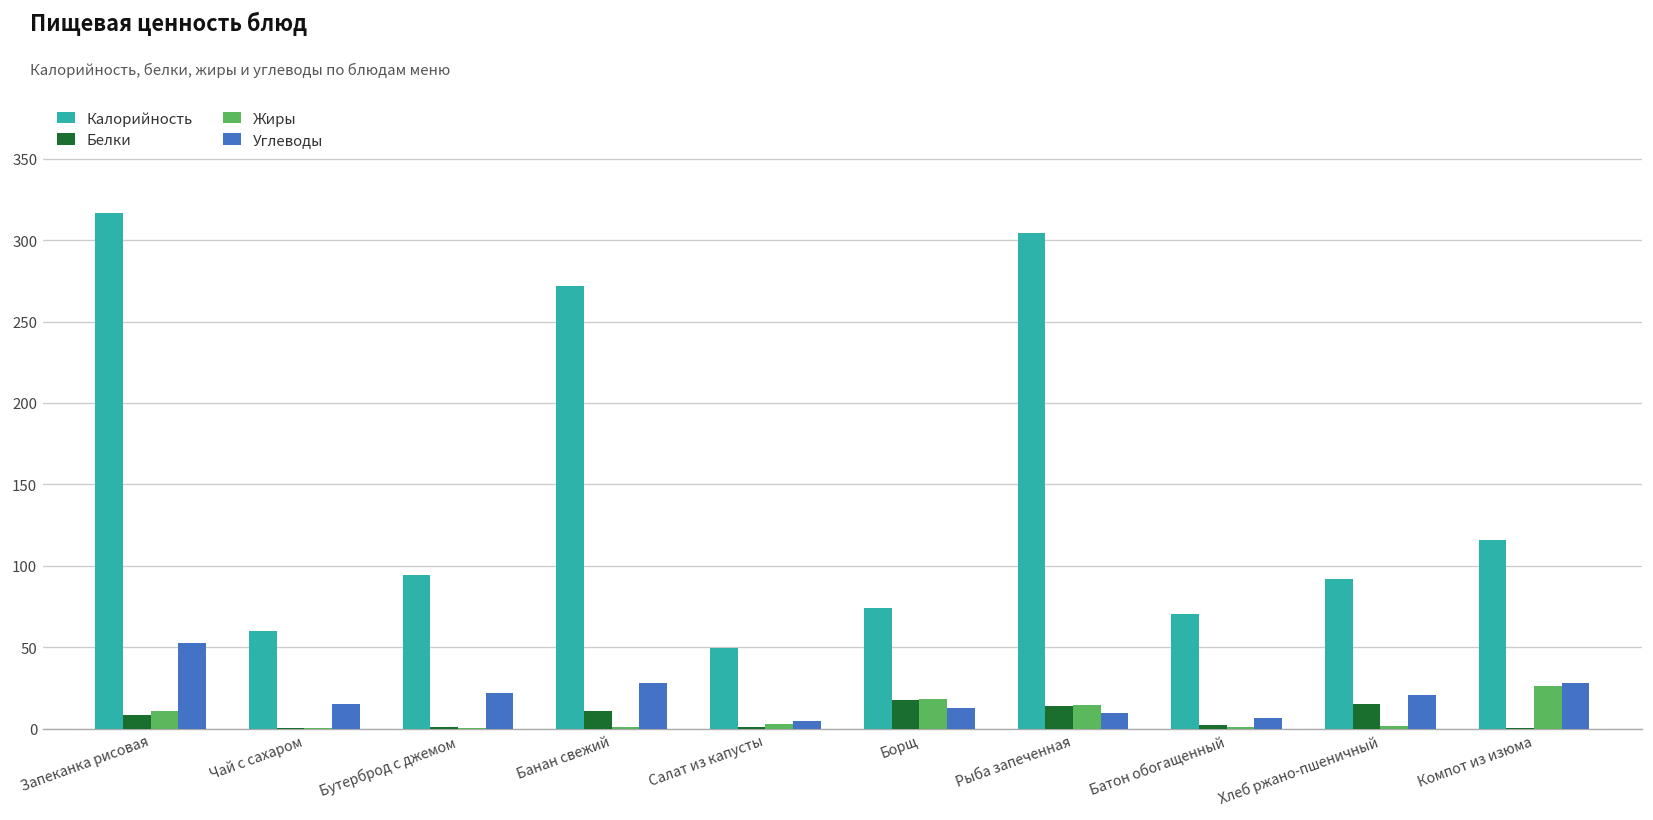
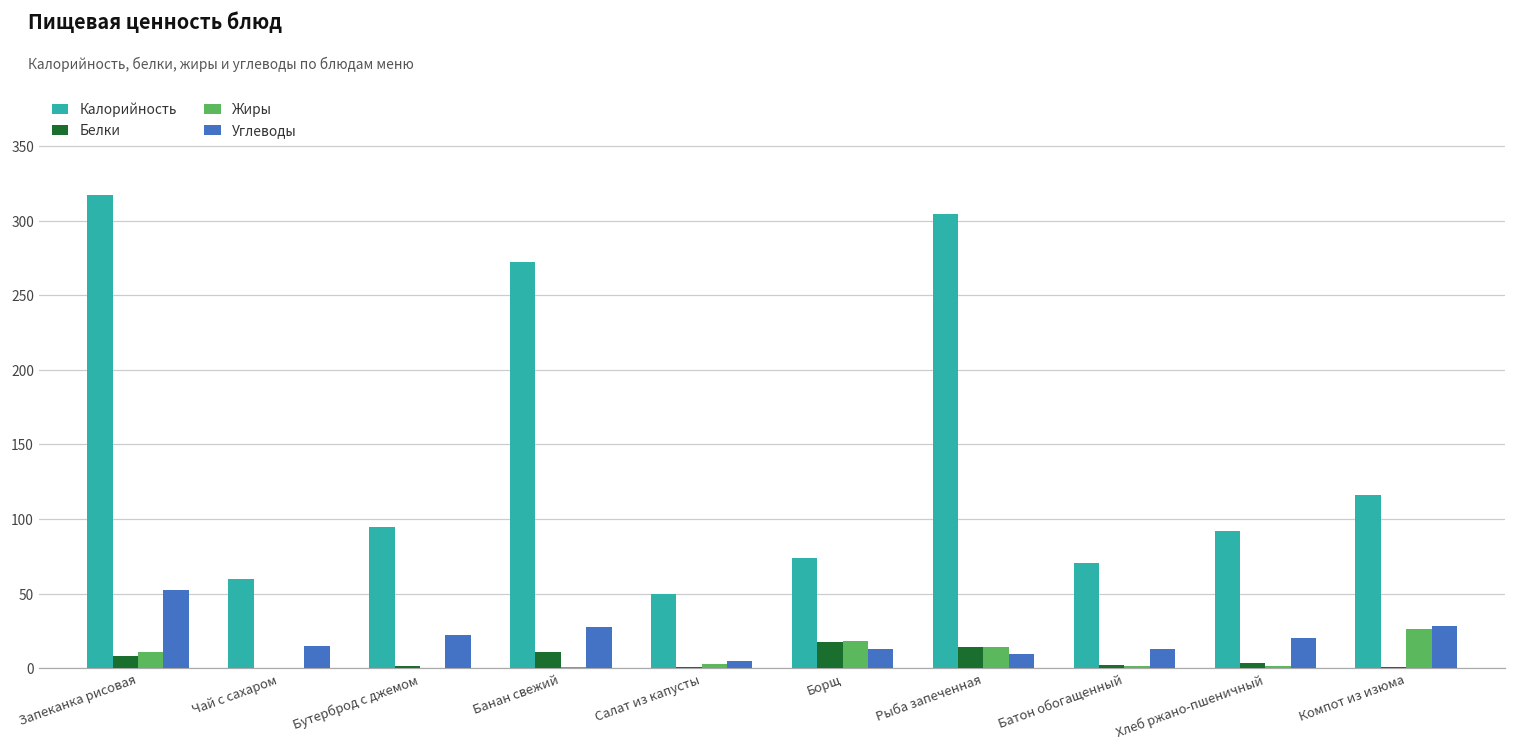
Углеводы, Батон обогащенный: 7 -> 13
Белки, Хлеб ржано-пшеничный: 15 -> 3
